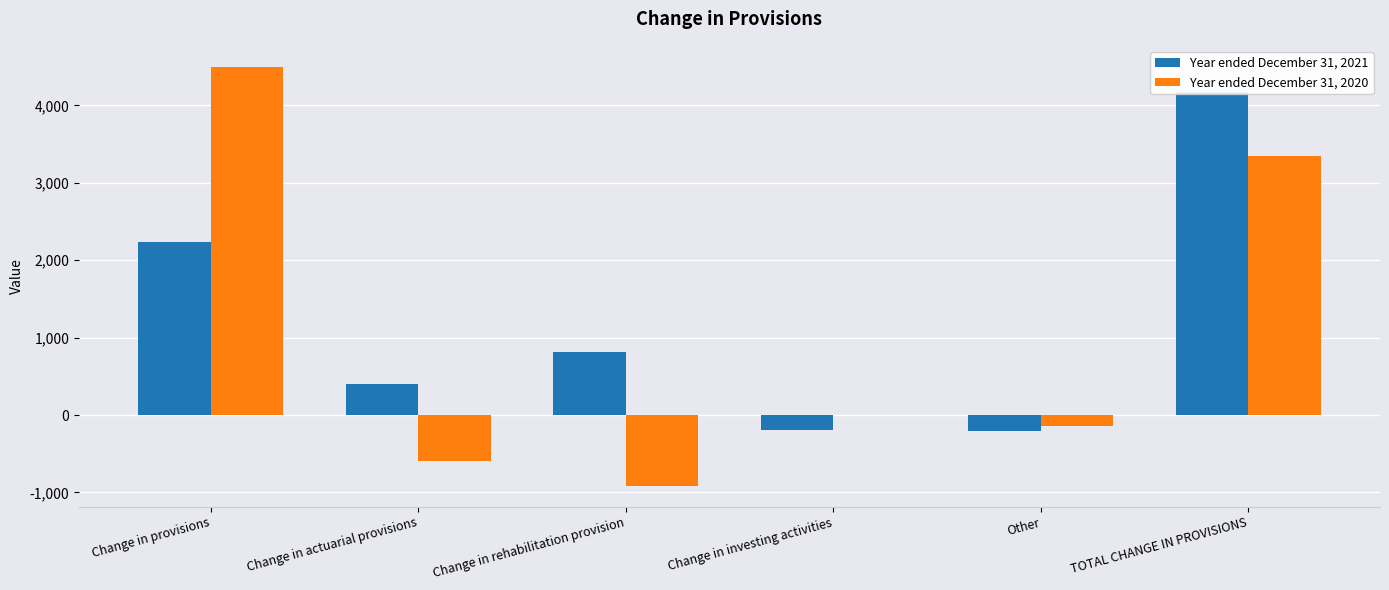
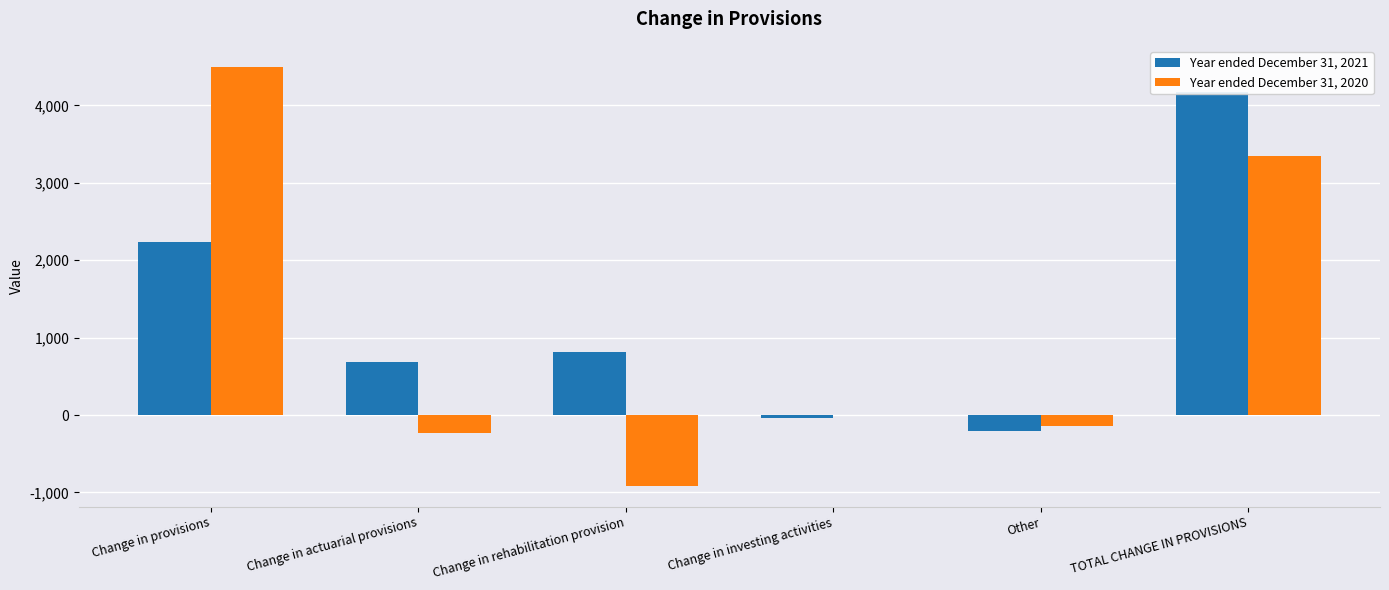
Year ended December 31, 2021, Change in actuarial provisions: 400 -> 700
Year ended December 31, 2020, Change in actuarial provisions: -600 -> -200
Year ended December 31, 2021, Change in investing activities: -200 -> 0
